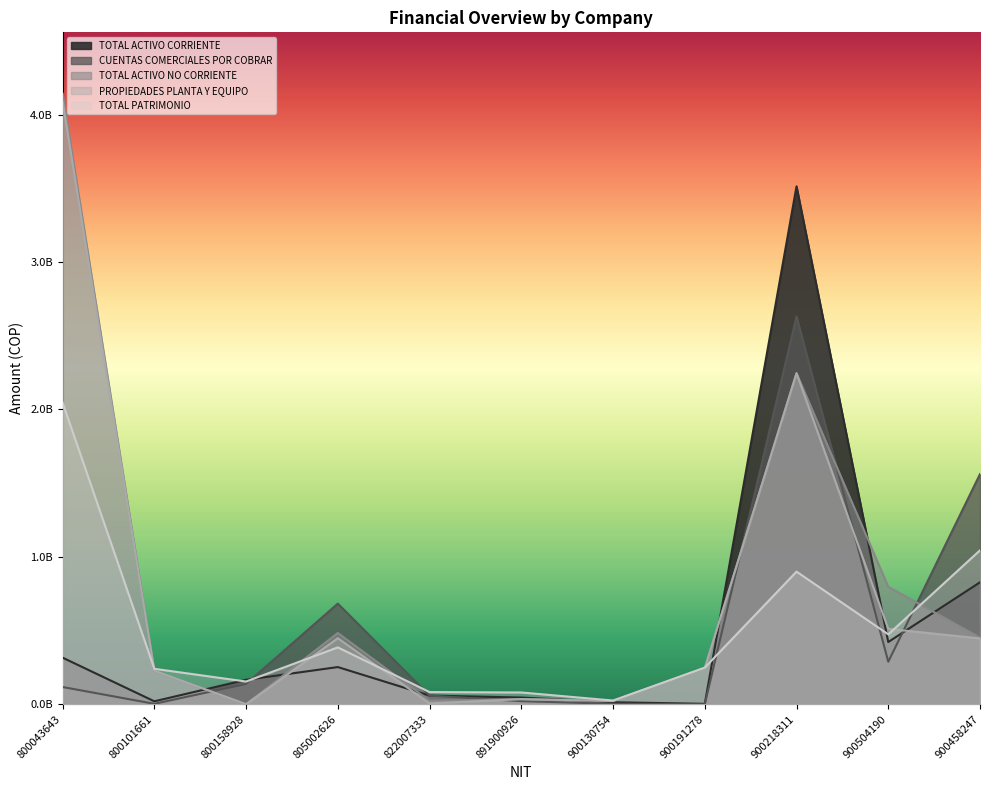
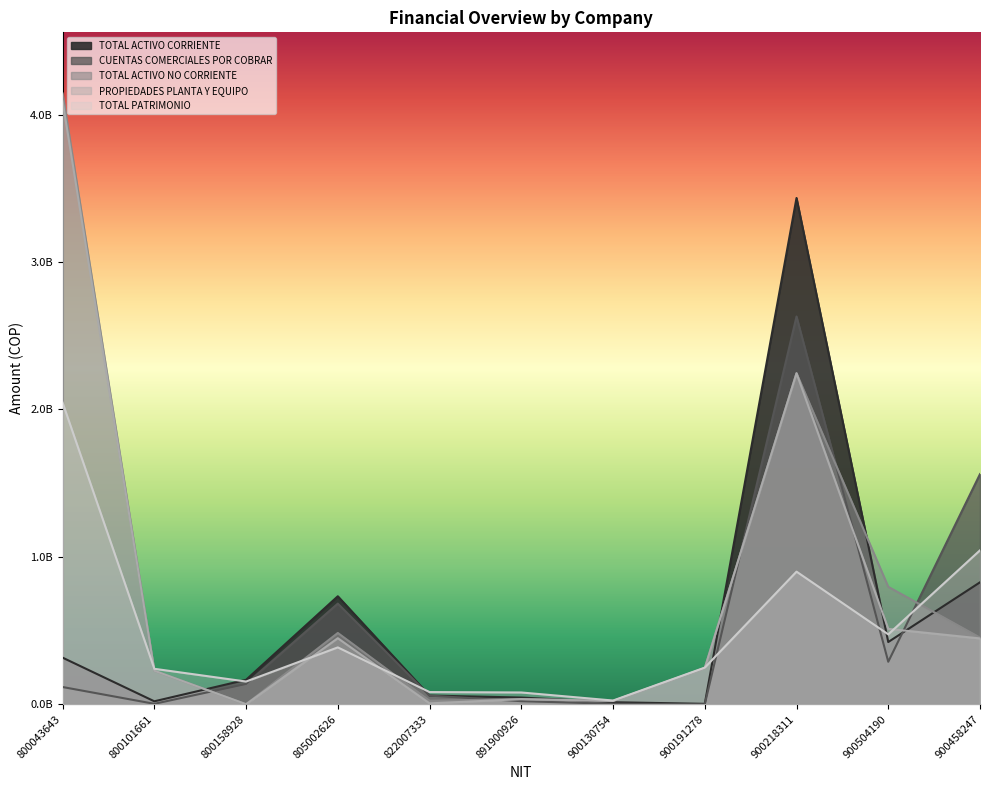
TOTAL ACTIVO CORRIENTE, 805002626: 250000000 -> 730000000
TOTAL ACTIVO CORRIENTE, 900218311: 3510000000 -> 3430000000
